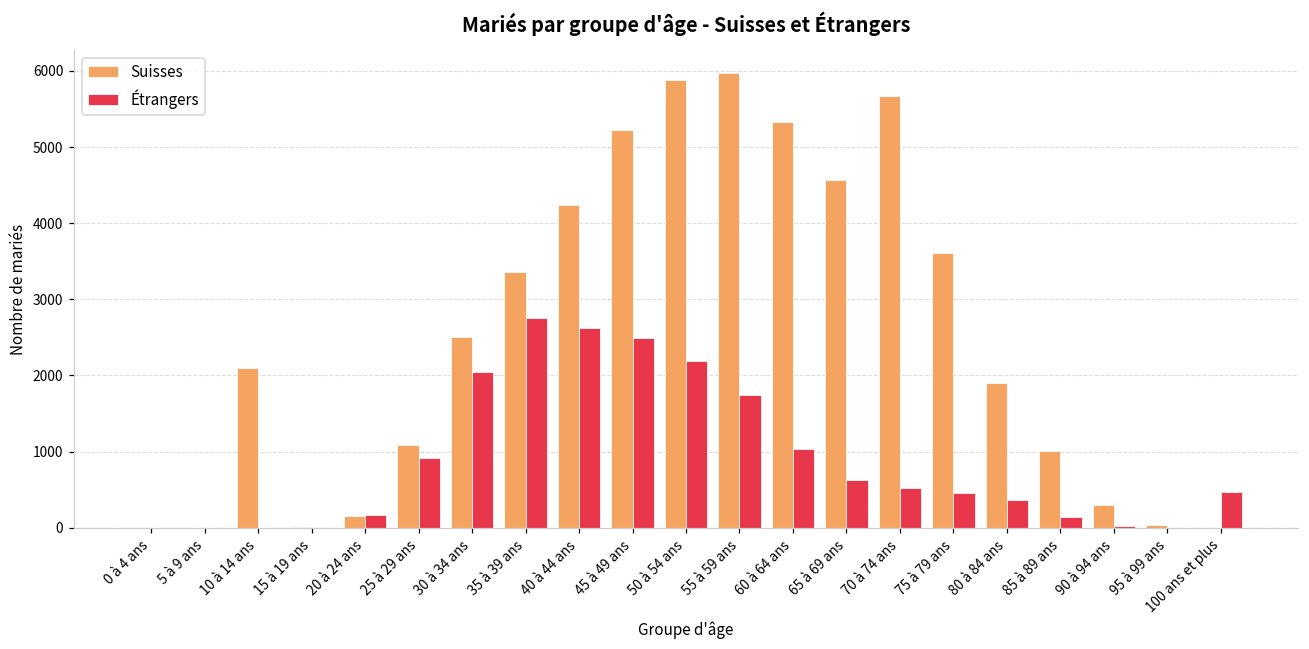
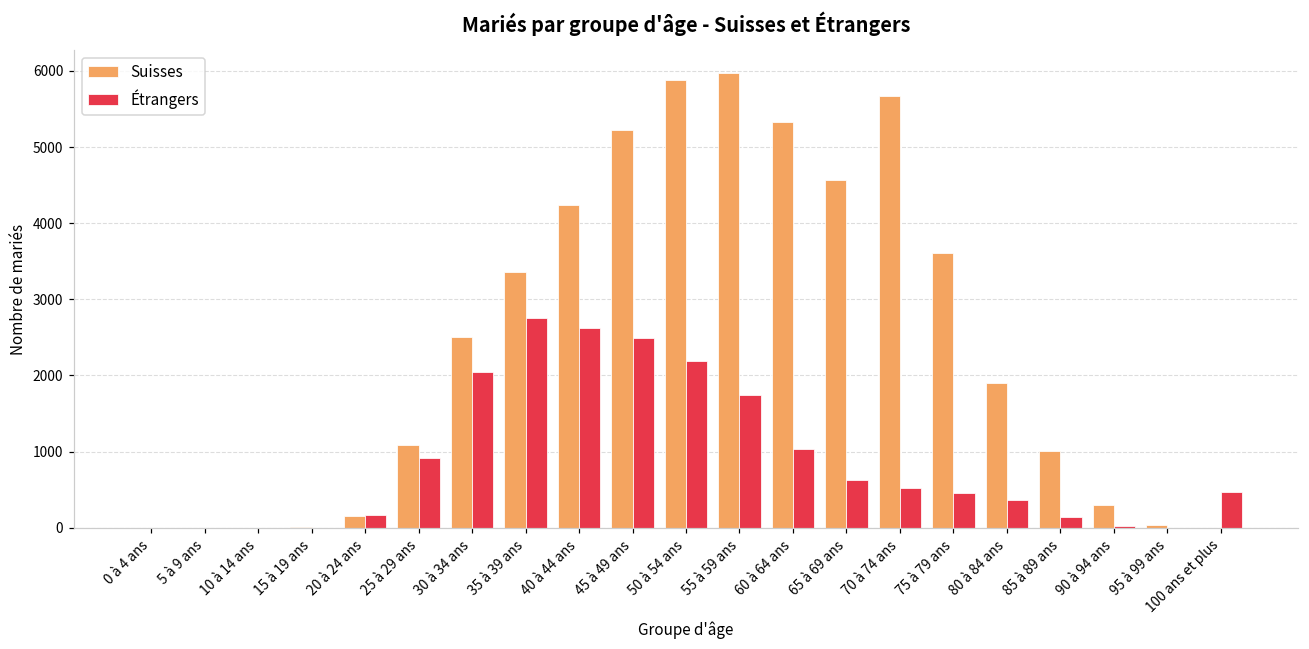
Suisses, 10 à 14 ans: 2100 -> 0
